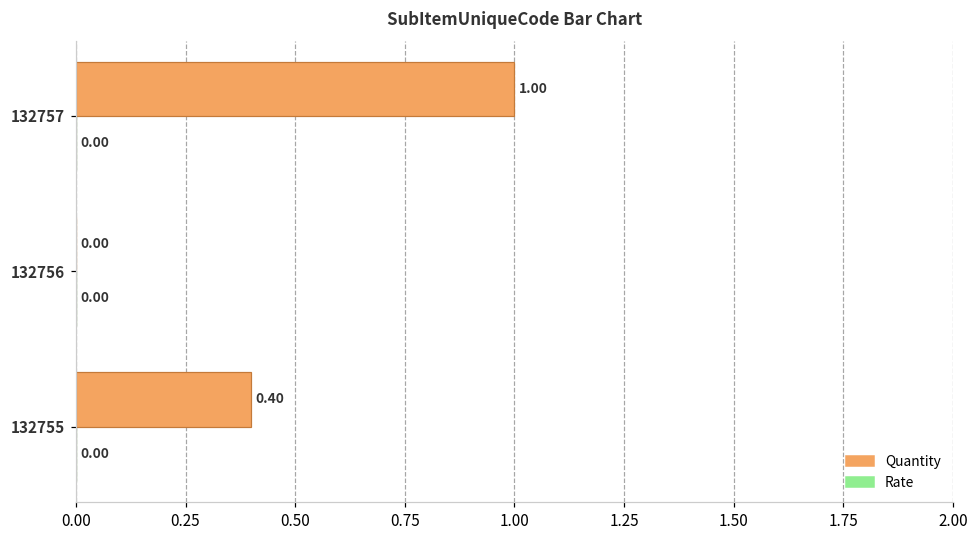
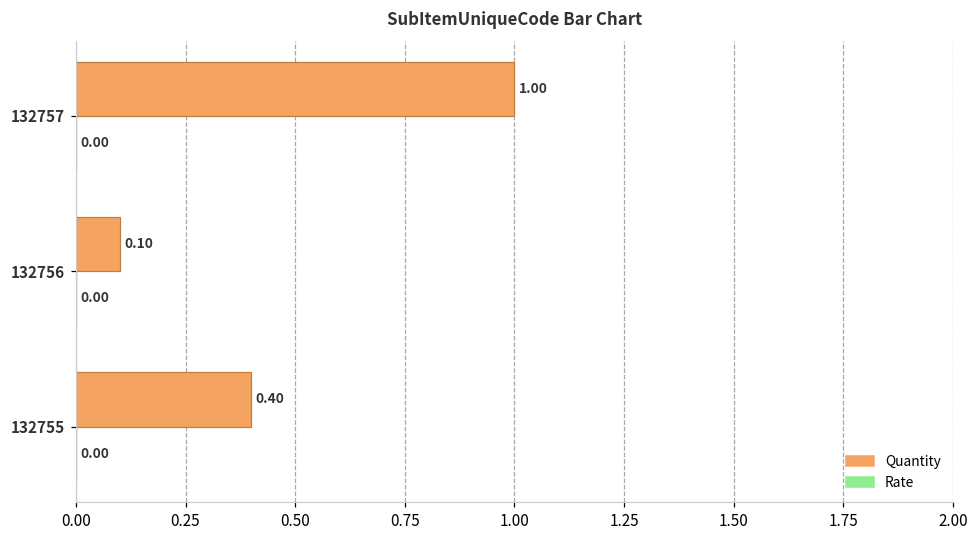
Quantity, 132756: 0.00 -> 0.10
